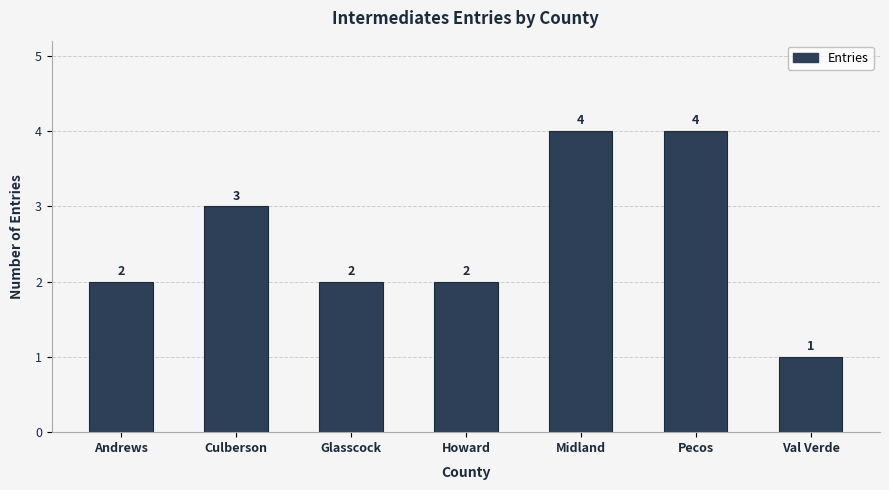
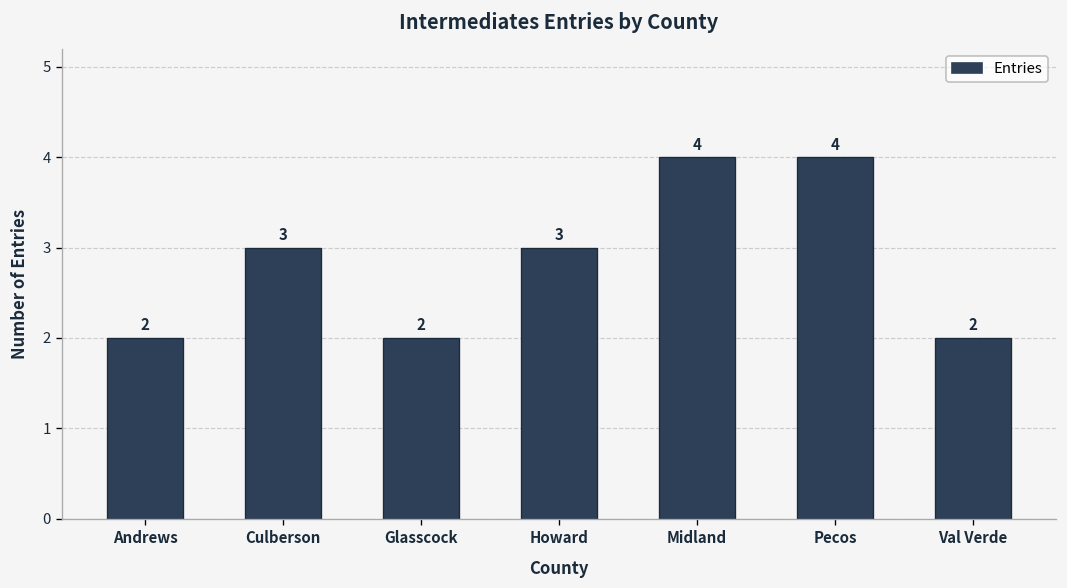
Howard: 2 -> 3
Val Verde: 1 -> 2
